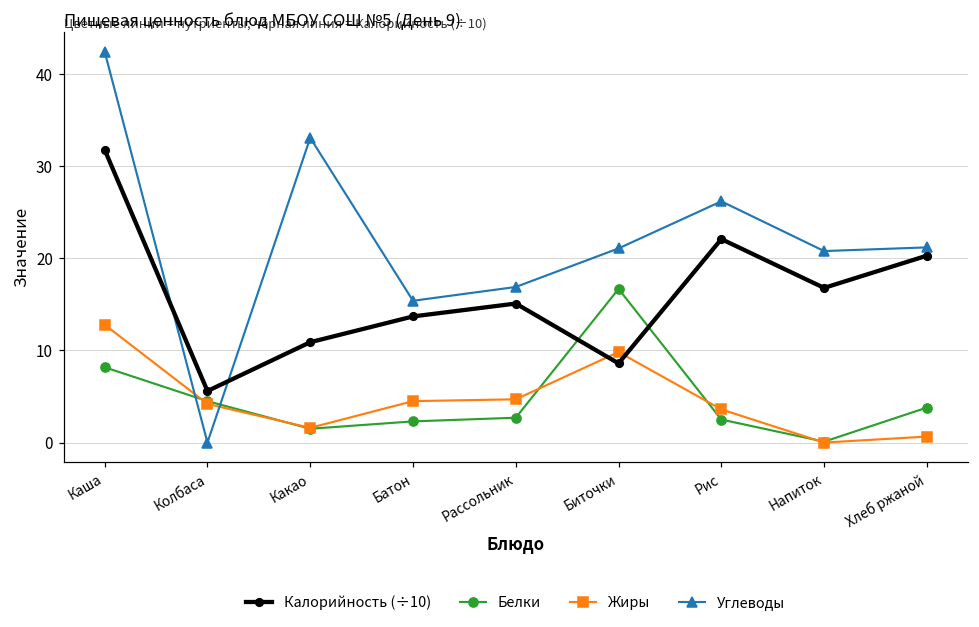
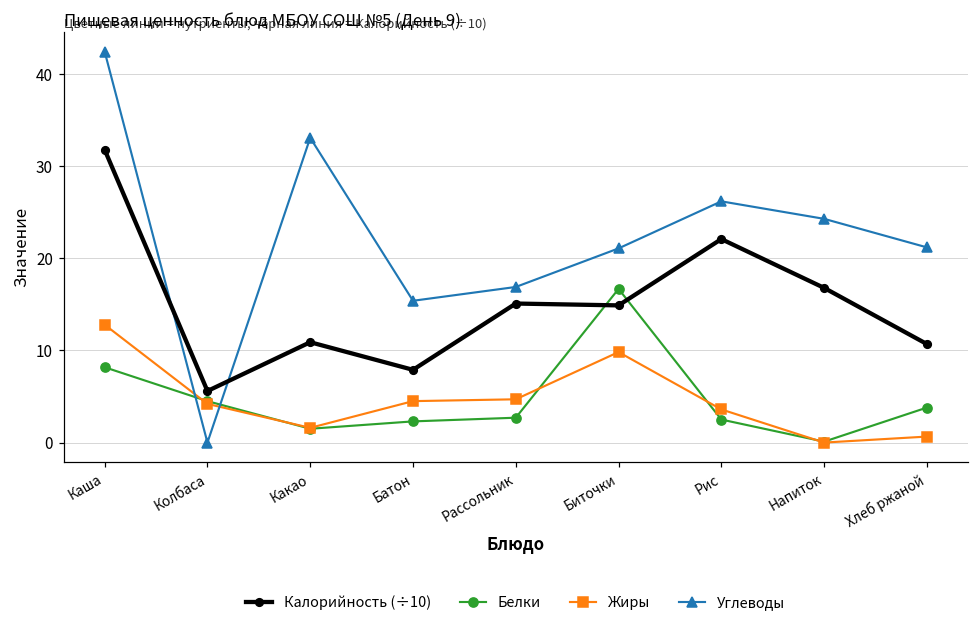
Калорийность (÷10), Батон: 14 -> 8
Калорийность (÷10), Биточки: 9 -> 15
Углеводы, Напиток: 21 -> 24
Калорийность (÷10), Хлеб ржаной: 20 -> 11
